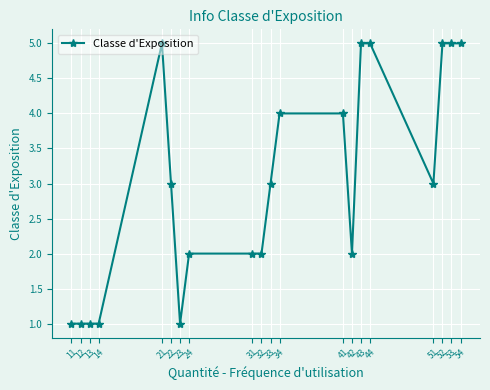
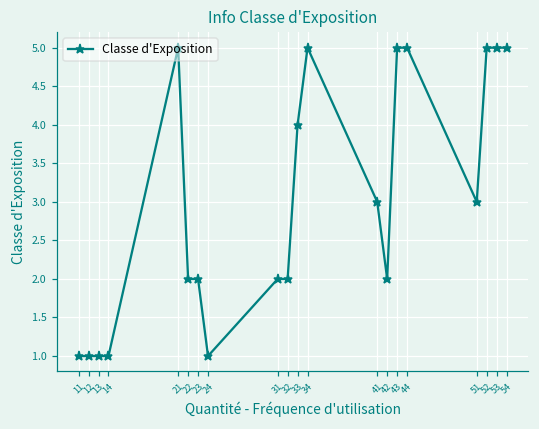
22: 3 -> 2
23: 1 -> 2
24: 2 -> 1
33: 3 -> 4
34: 4 -> 5
41: 4 -> 3
